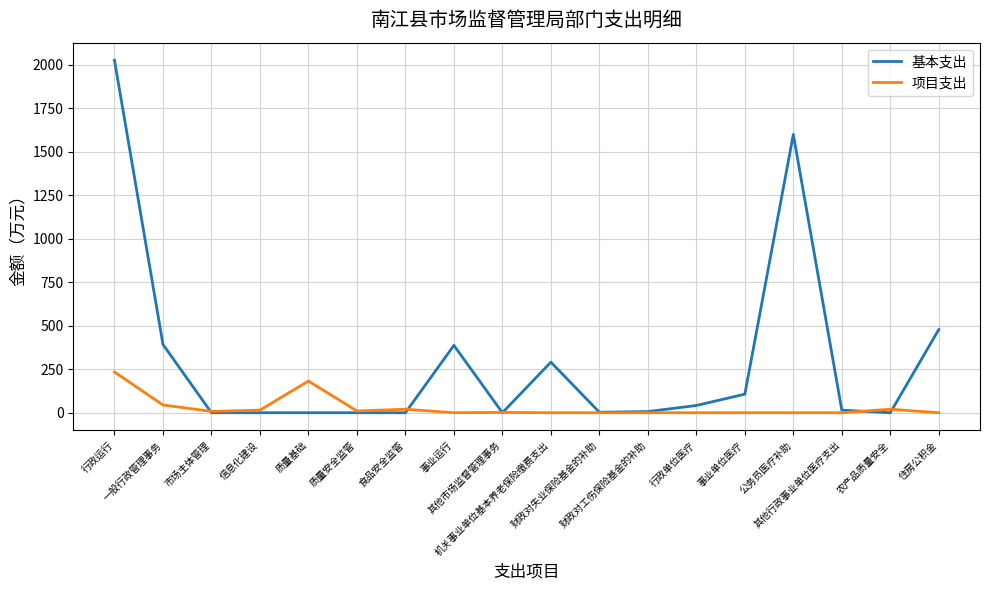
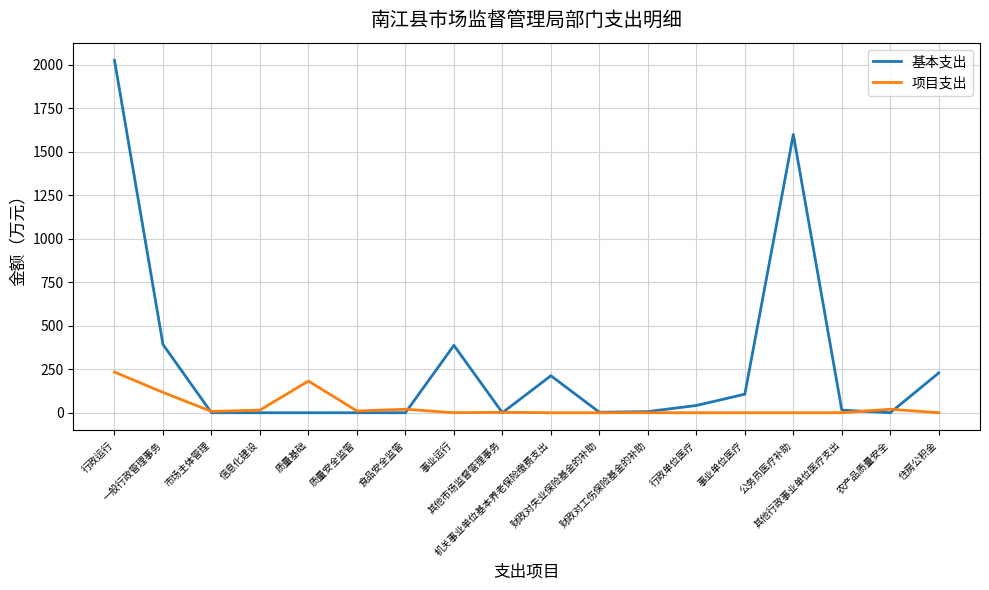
项目支出, 一般行政管理事务: 40 -> 120
基本支出, 机关事业单位基本养老保险缴费支出: 290 -> 210
基本支出, 住房公积金: 480 -> 230
